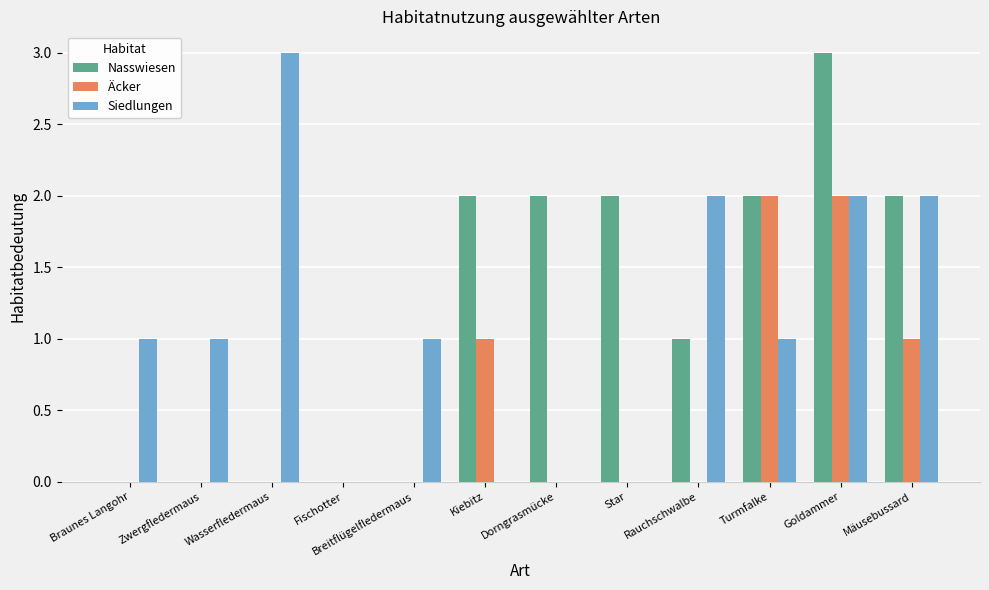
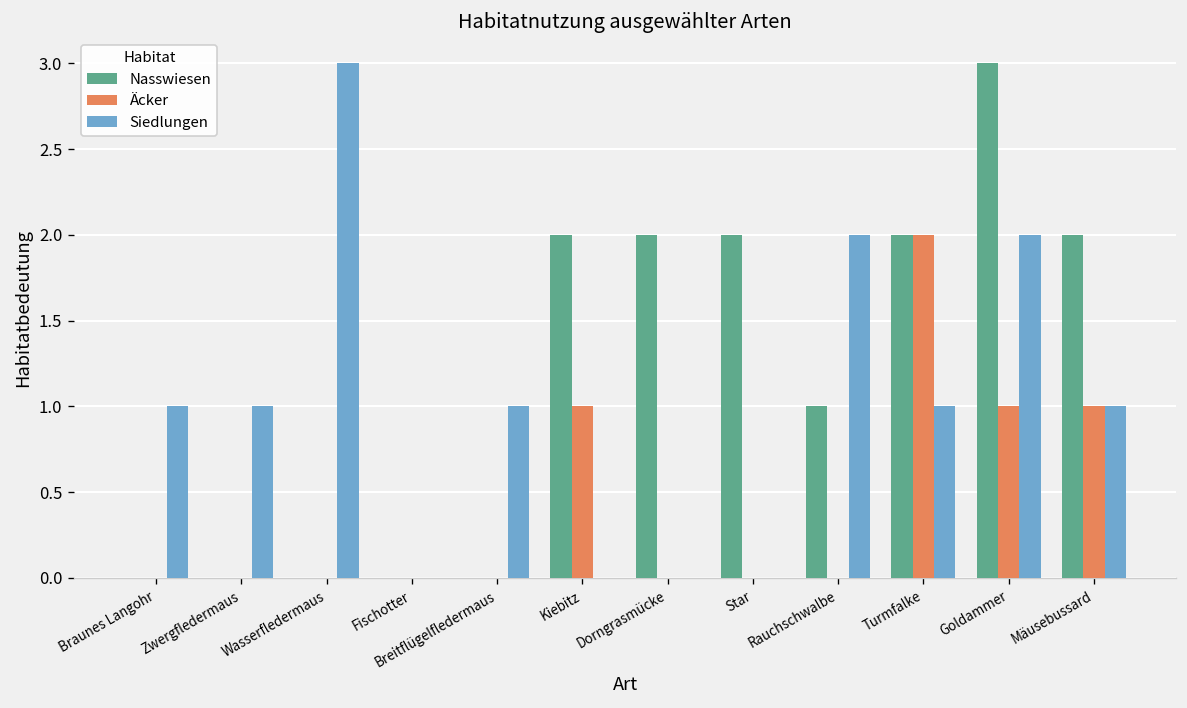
Äcker, Goldammer: 2 -> 1
Siedlungen, Mäusebussard: 2 -> 1
